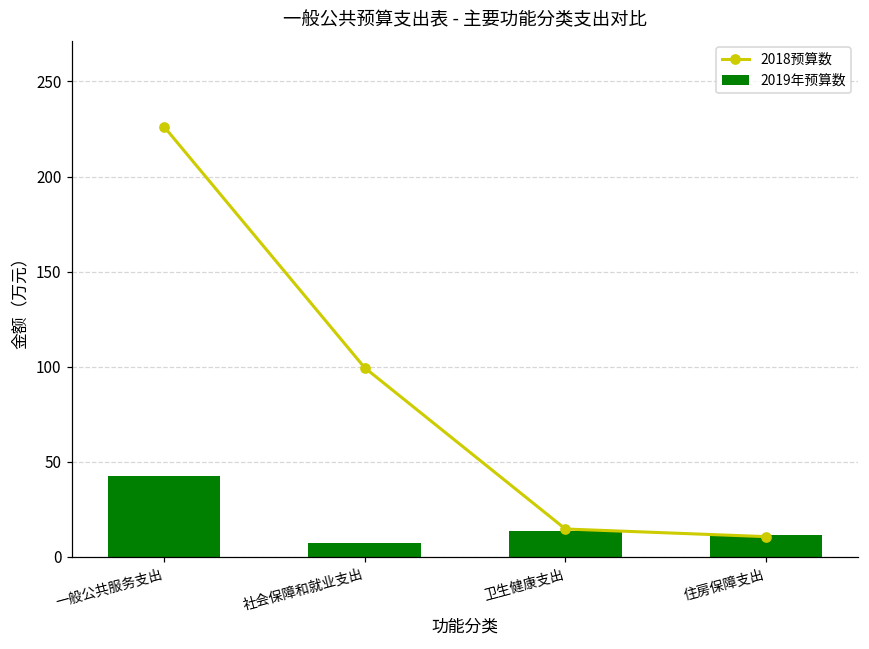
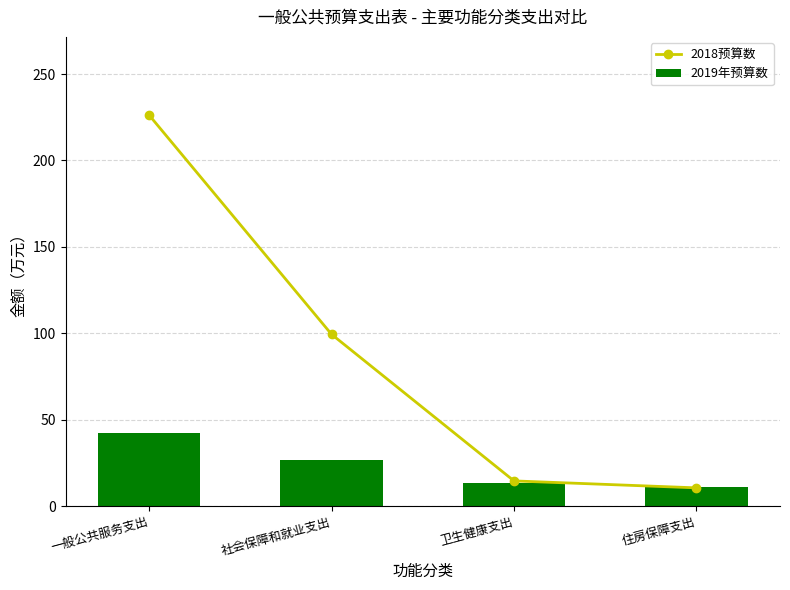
2019年预算数, 社会保障和就业支出: 7 -> 27
